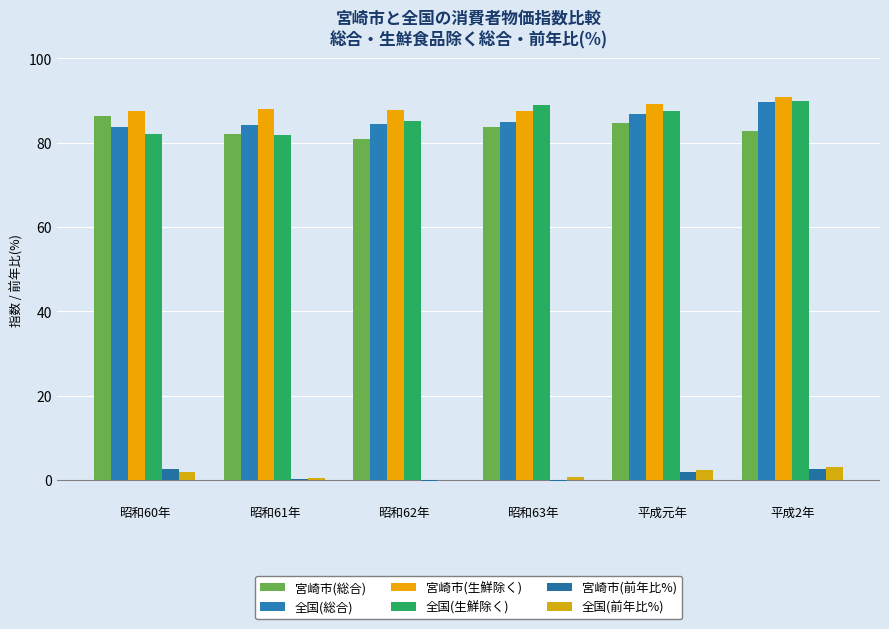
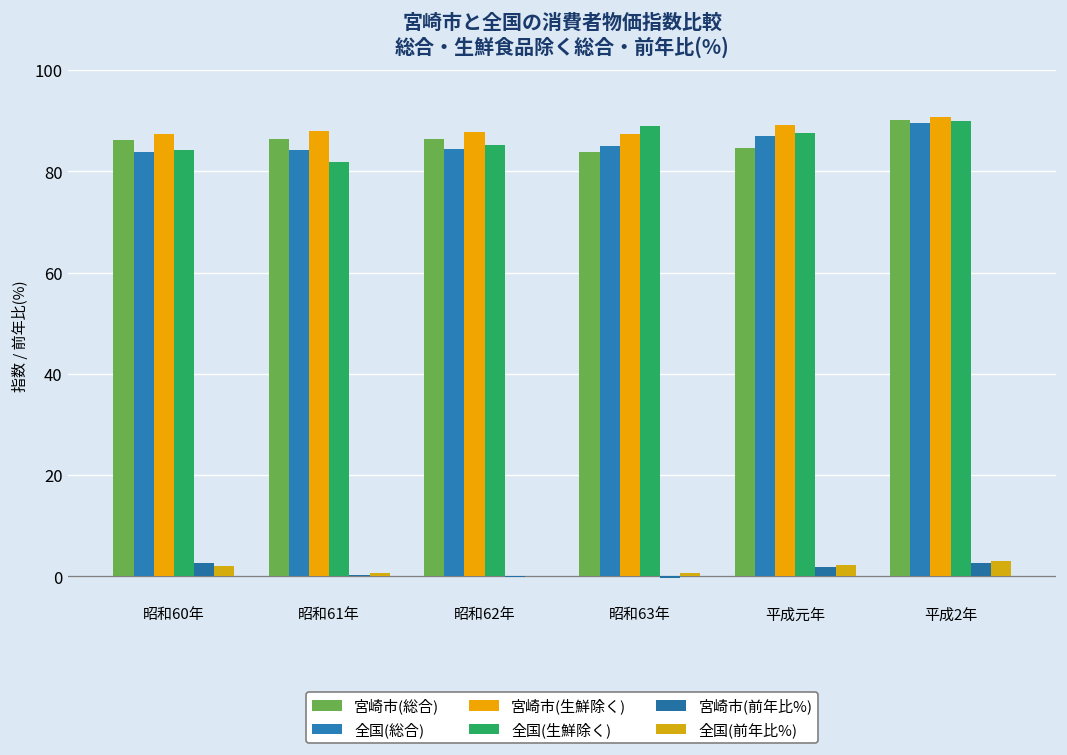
全国(生鮮除く), 昭和60年: 82 -> 84
宮崎市(総合), 昭和61年: 82 -> 87
宮崎市(総合), 昭和62年: 81 -> 87
宮崎市(総合), 平成2年: 83 -> 90
